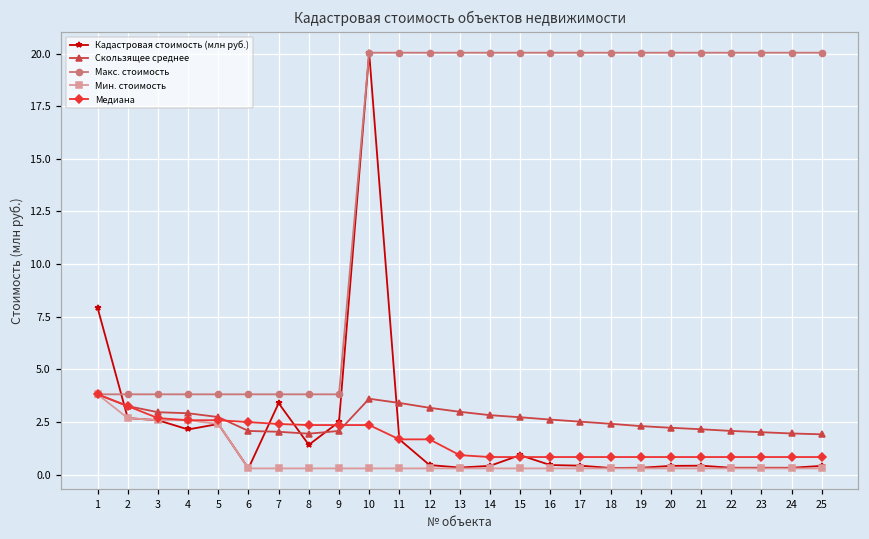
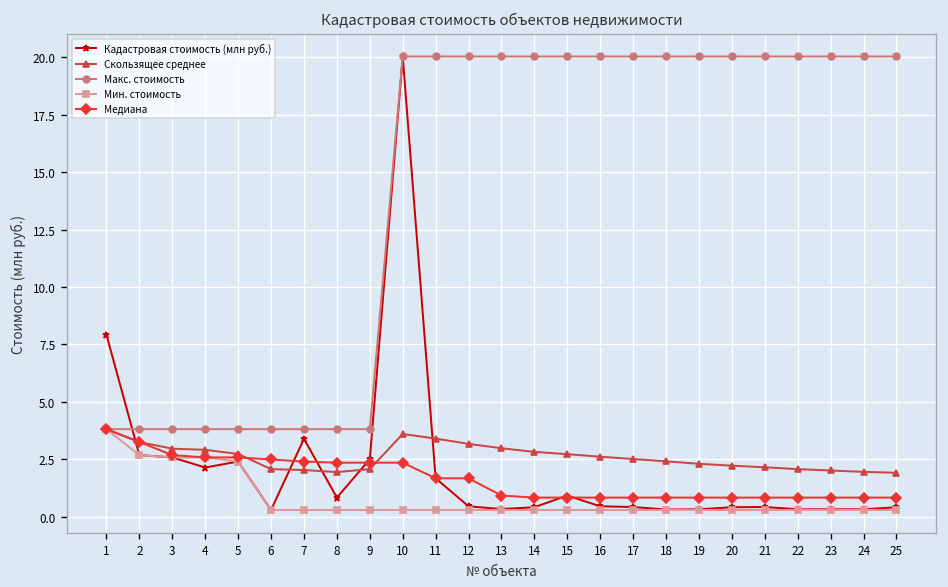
Кадастровая стоимость (млн руб.), 8: 1.4 -> 0.8
